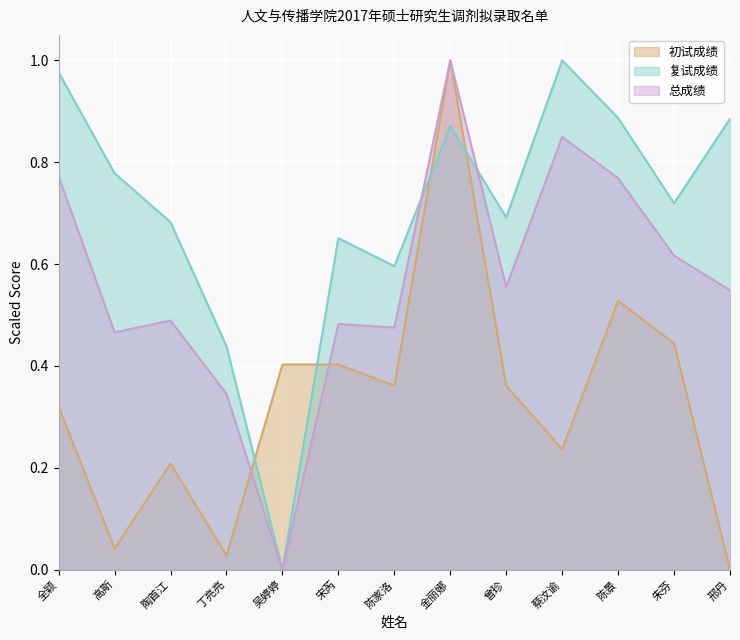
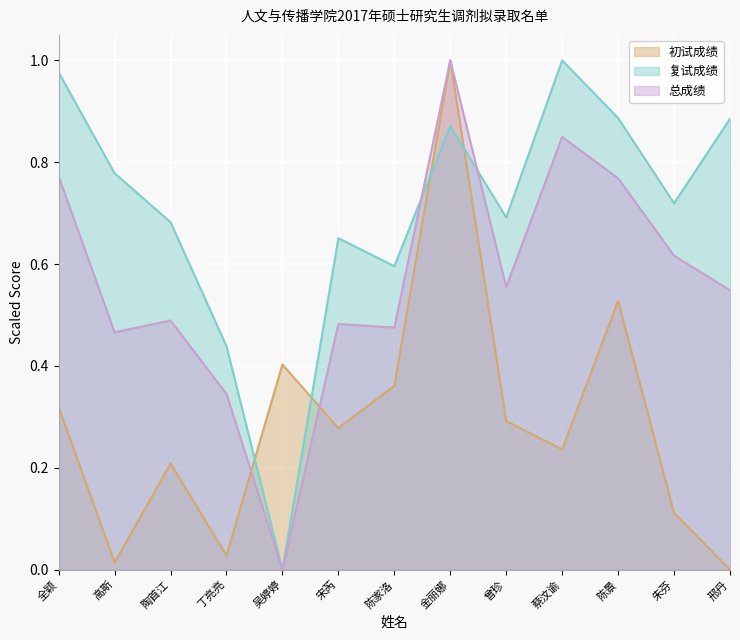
初试成绩, 高斯: 0.04 -> 0.01
初试成绩, 宋芮: 0.40 -> 0.28
初试成绩, 曾珍: 0.36 -> 0.29
初试成绩, 朱芬: 0.44 -> 0.11
